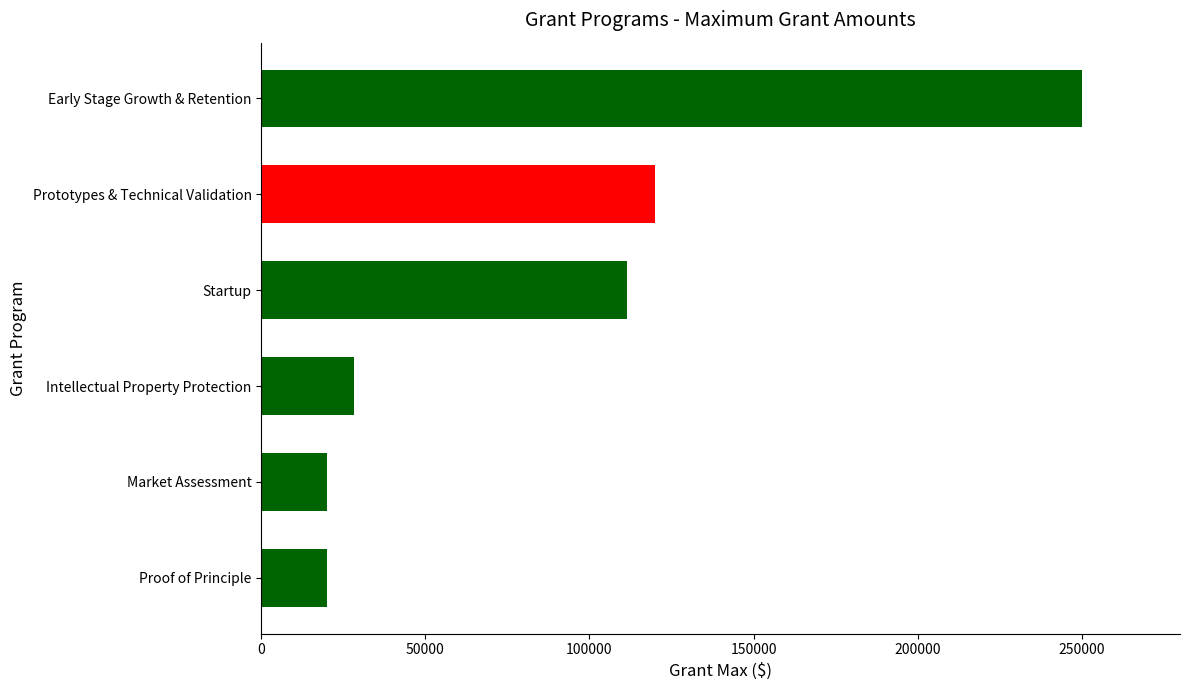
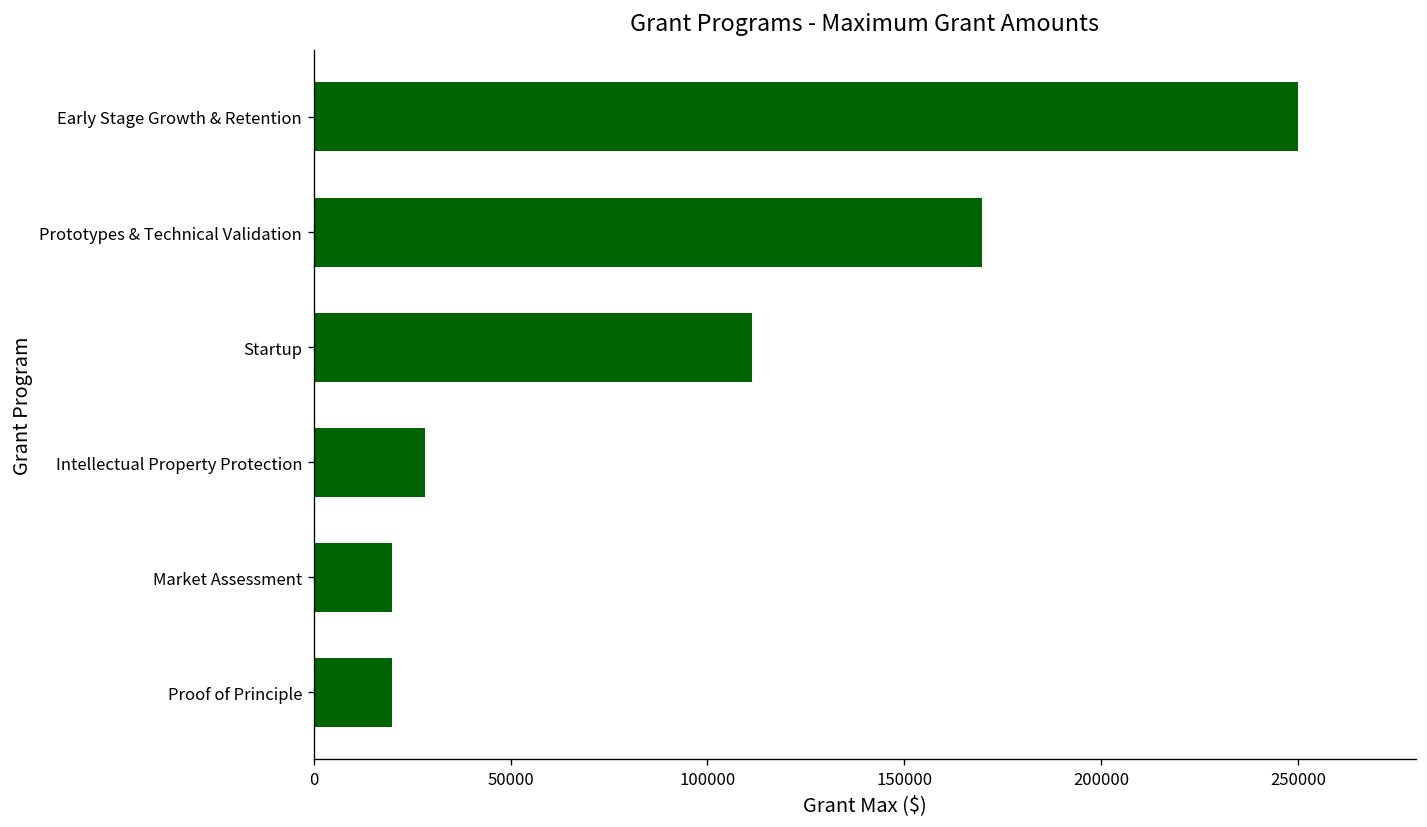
Prototypes & Technical Validation: 120000 -> 170000
